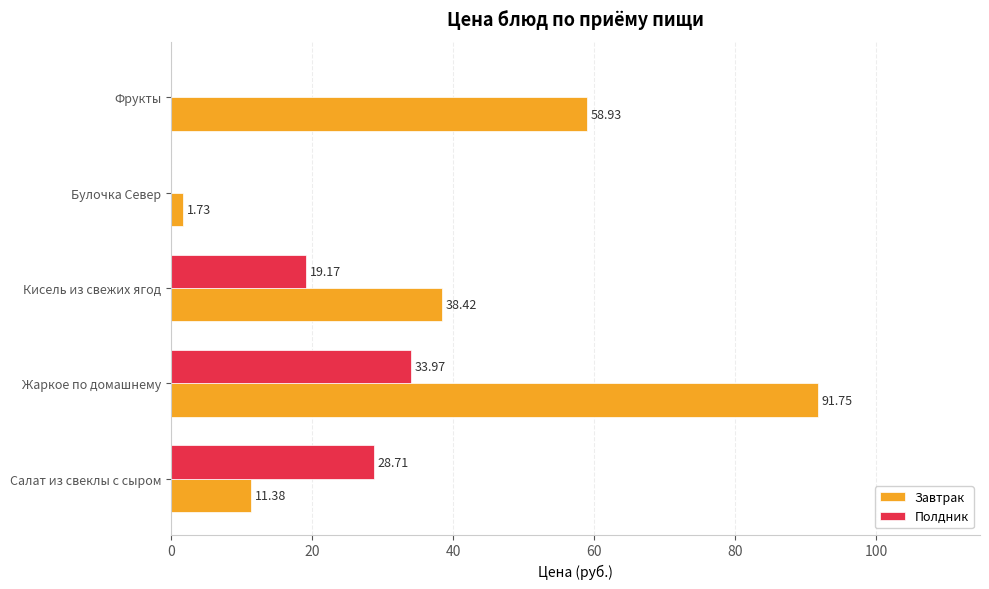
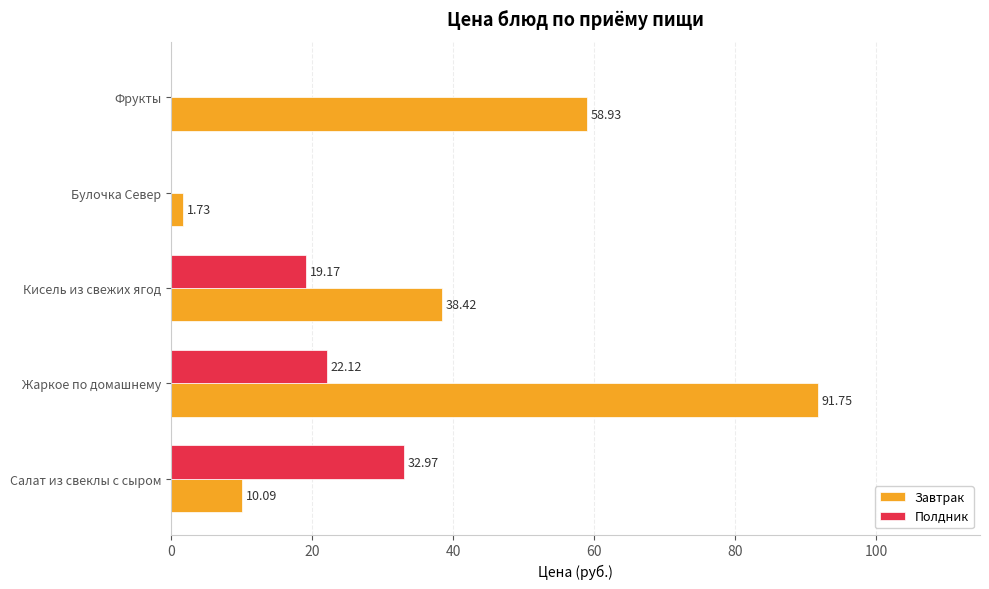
Полдник, Жаркое по домашнему: 33.97 -> 22.12
Полдник, Салат из свеклы с сыром: 28.71 -> 32.97
Завтрак, Салат из свеклы с сыром: 11.38 -> 10.09
